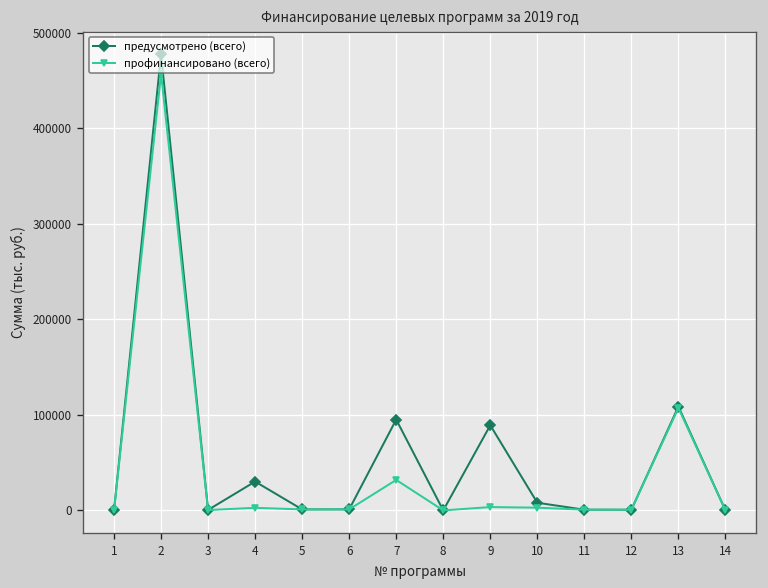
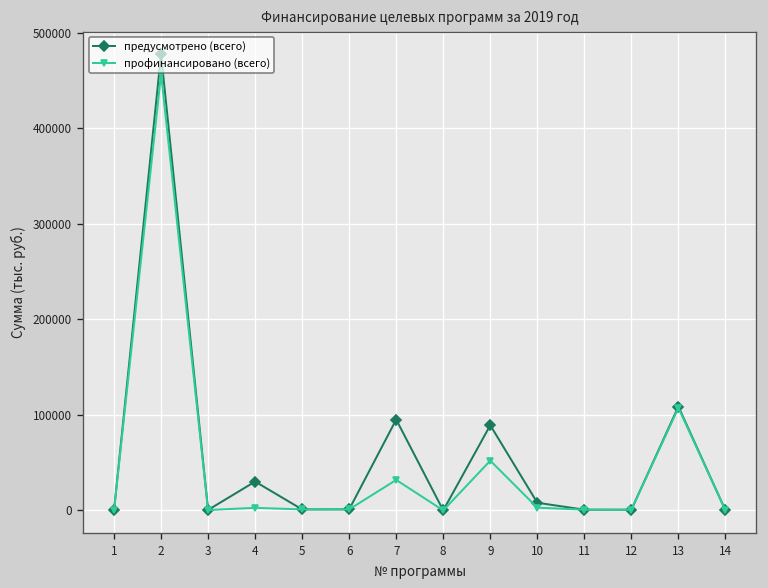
профинансировано (всего), 9: 0 -> 50000
